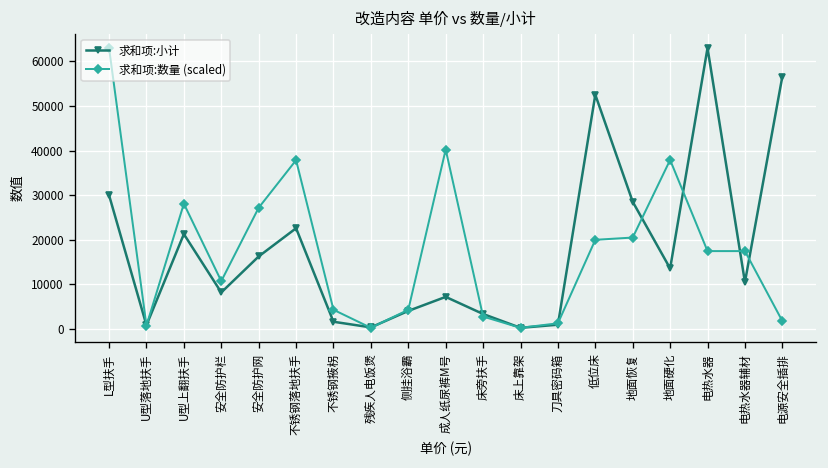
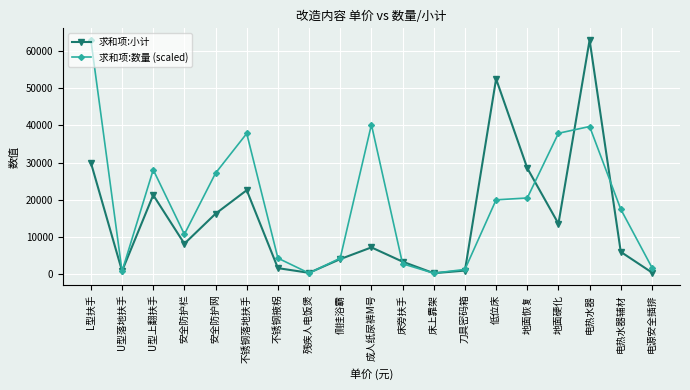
求和项:数量 (scaled), 电热水器: 17000 -> 40000
求和项:小计, 电热水器辅材: 11000 -> 6000
求和项:小计, 电源安全插排: 57000 -> 0
